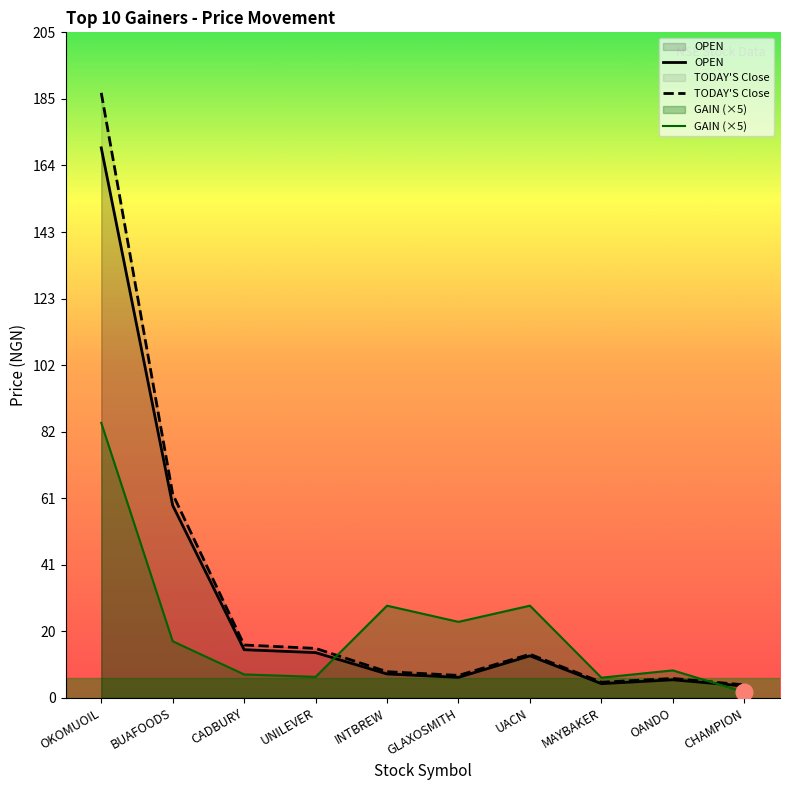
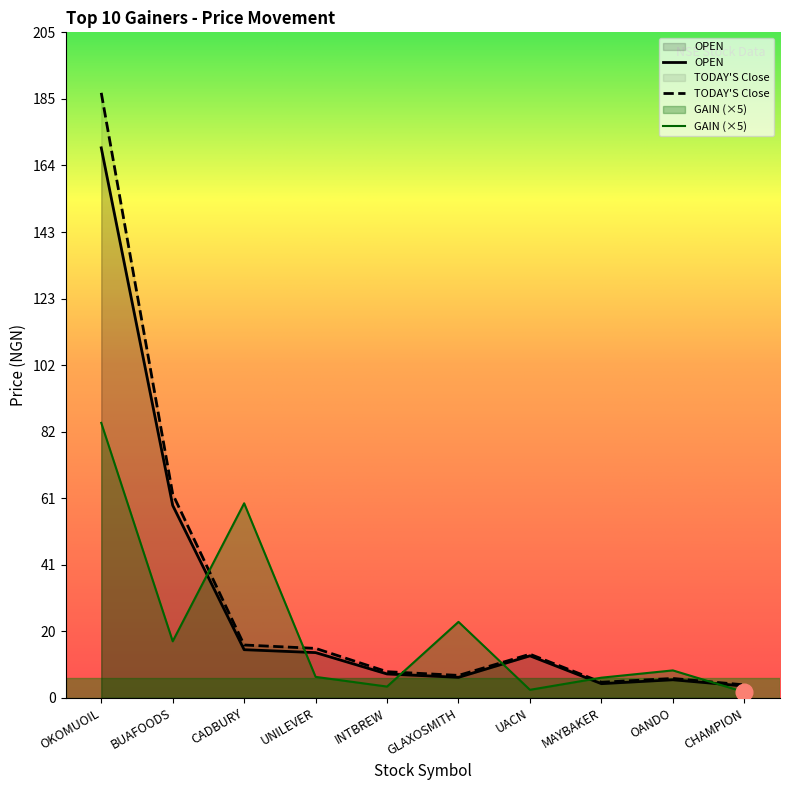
GAIN (×5), CADBURY: 7 -> 60
GAIN (×5), INTBREW: 29 -> 4
GAIN (×5), UACN: 29 -> 3
